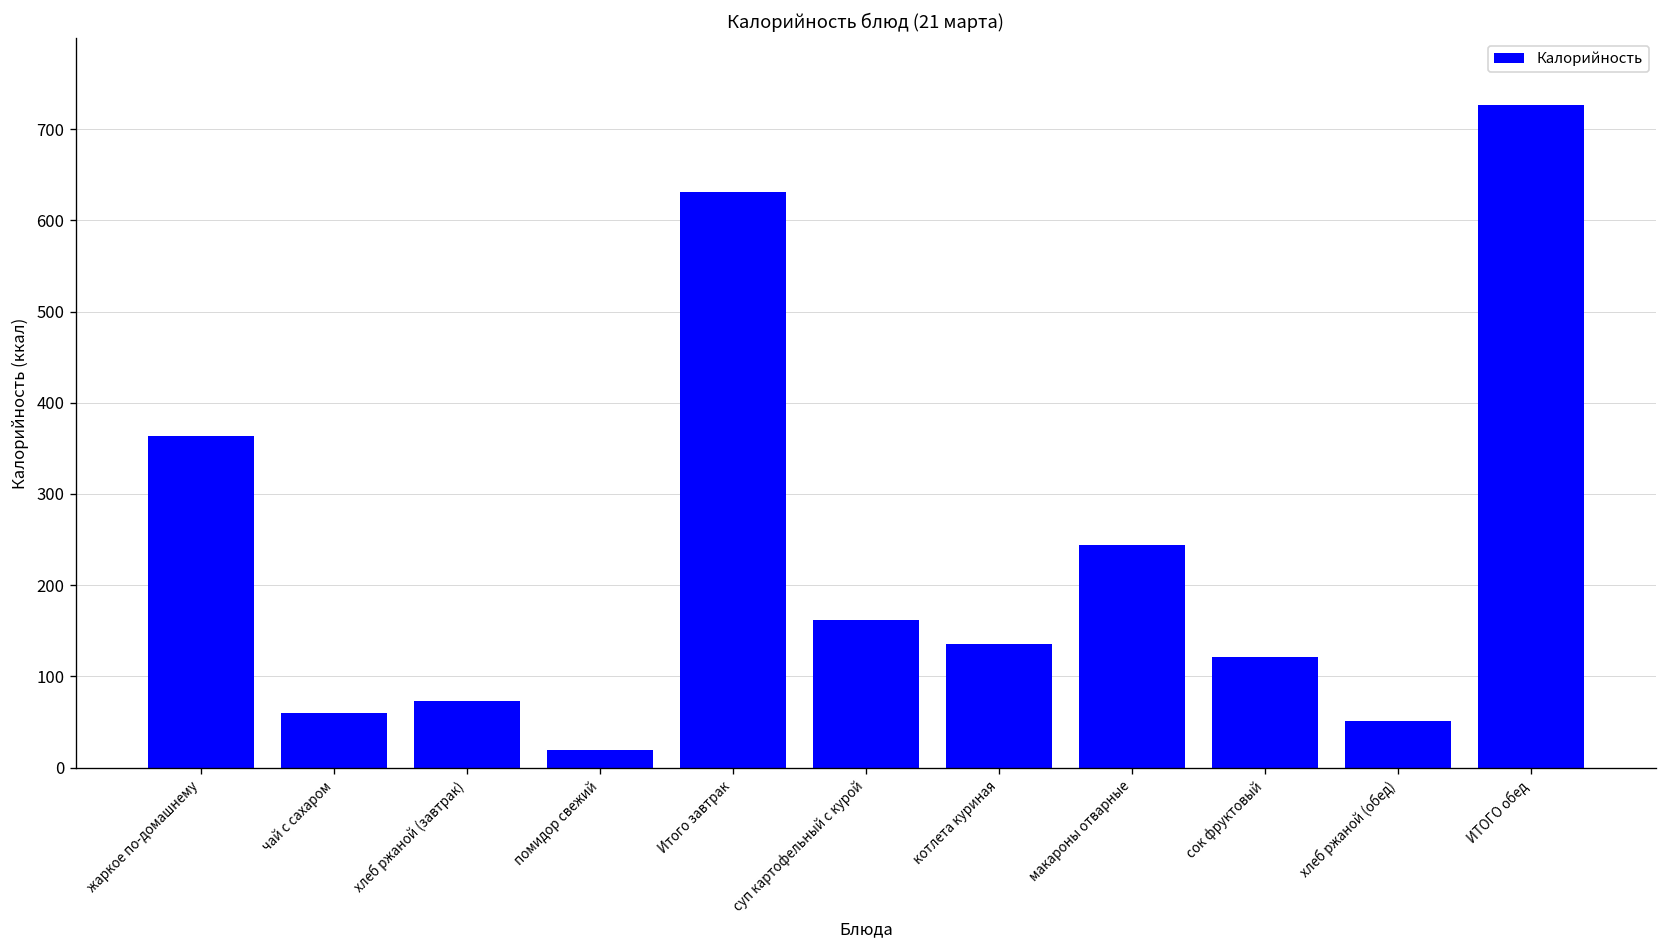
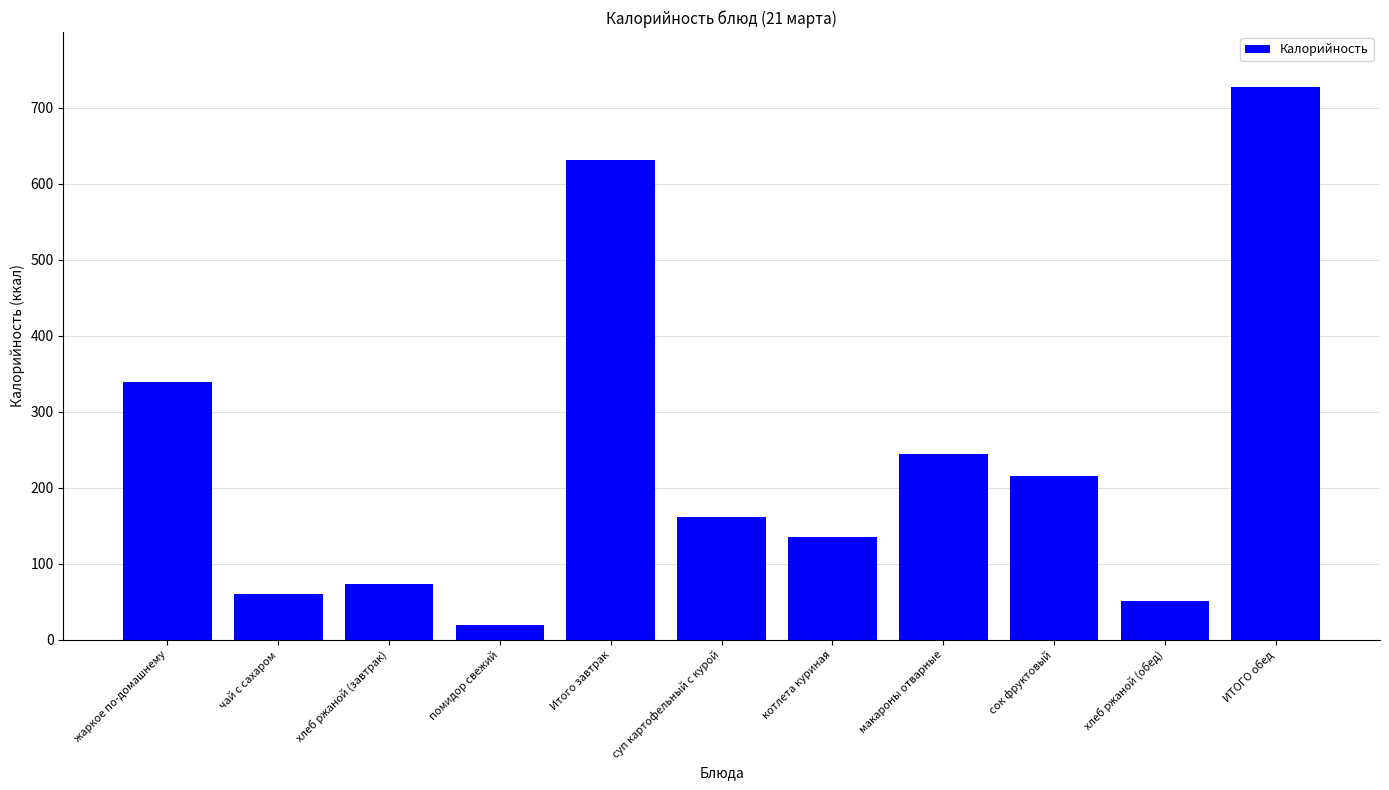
жаркое по-домашнему: 360 -> 340
сок фруктовый: 120 -> 220
